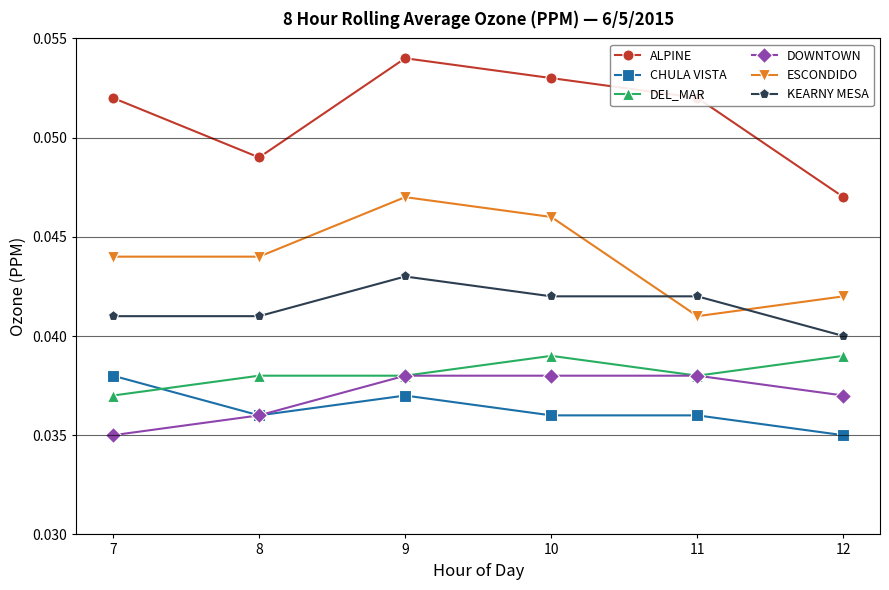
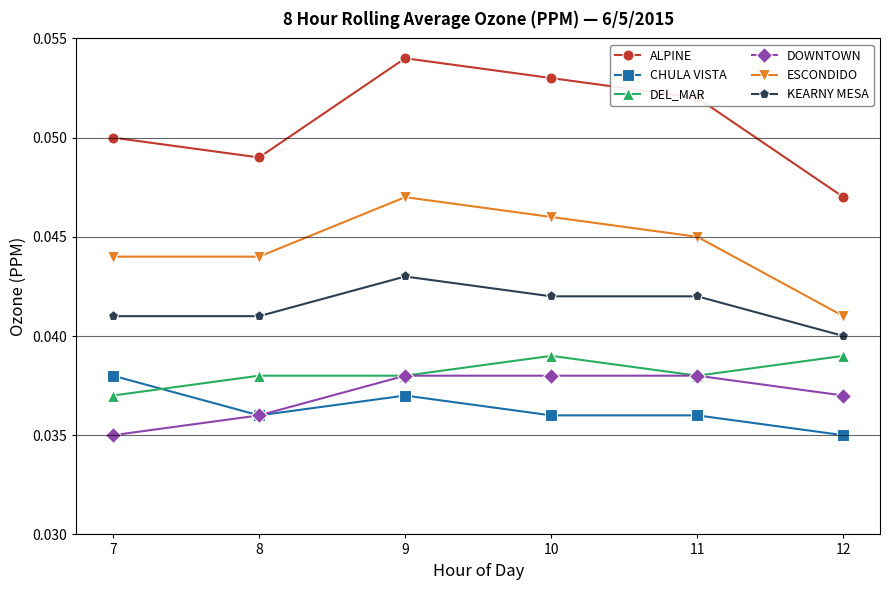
ALPINE, 7: 0.052 -> 0.050
ESCONDIDO, 11: 0.041 -> 0.045
ESCONDIDO, 12: 0.042 -> 0.041
